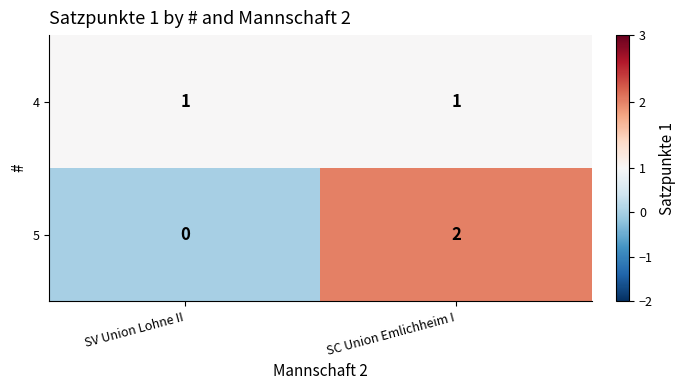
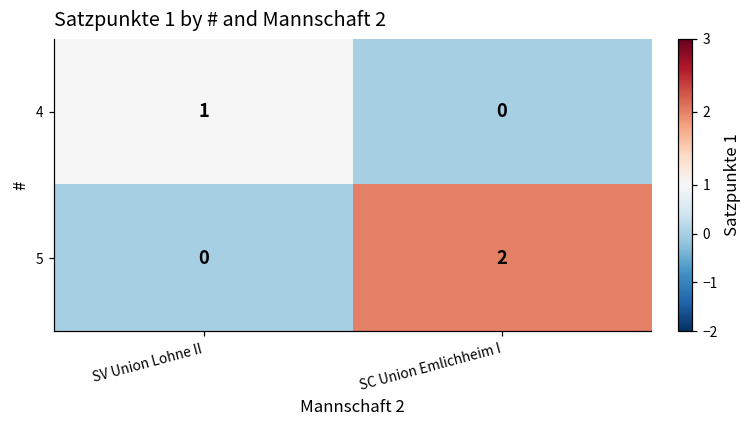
4, SC Union Emlichheim I: 1 -> 0
